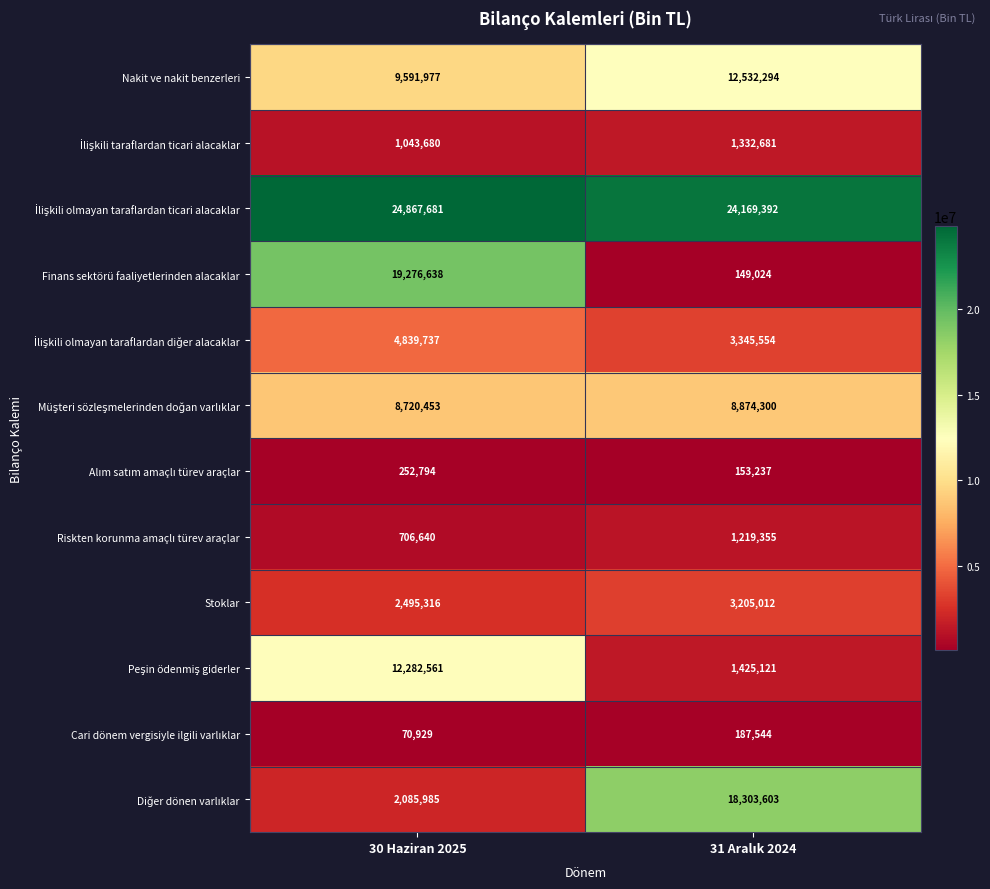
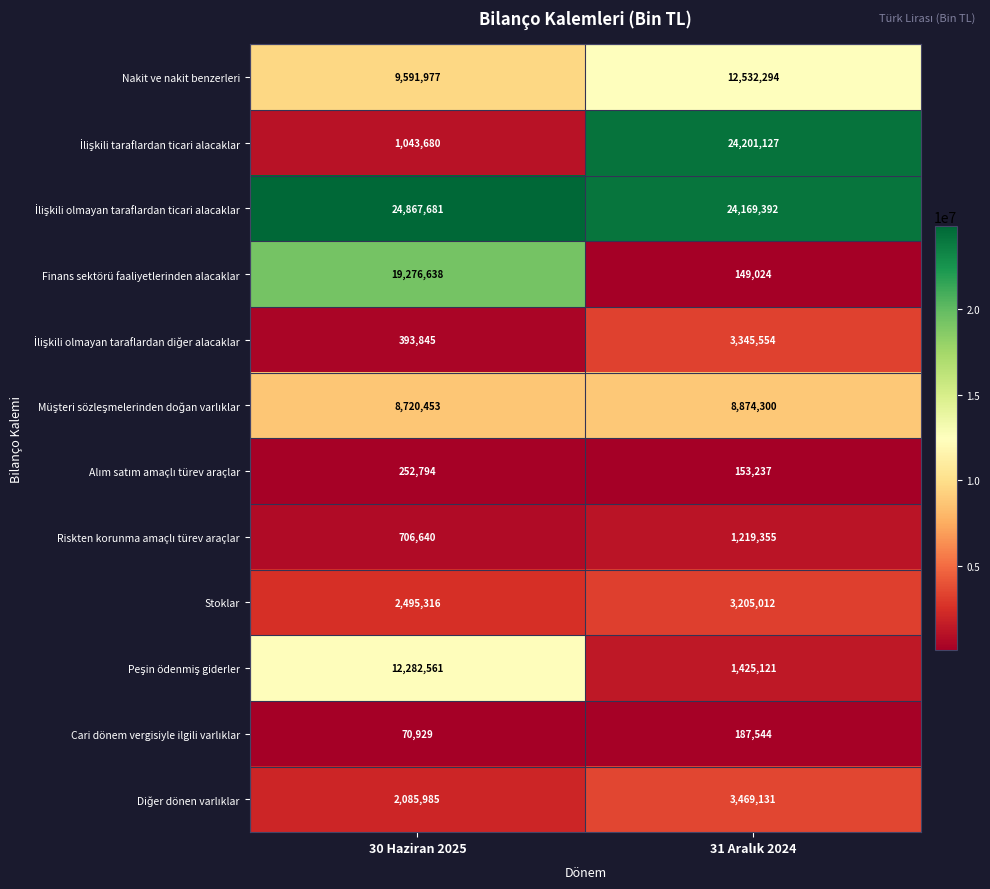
İlişkili taraflardan ticari alacaklar, 31 Aralık 2024: 1,332,681 -> 24,201,127
İlişkili olmayan taraflardan diğer alacaklar, 30 Haziran 2025: 4,839,737 -> 393,845
Diğer dönen varlıklar, 31 Aralık 2024: 18,303,603 -> 3,469,131
